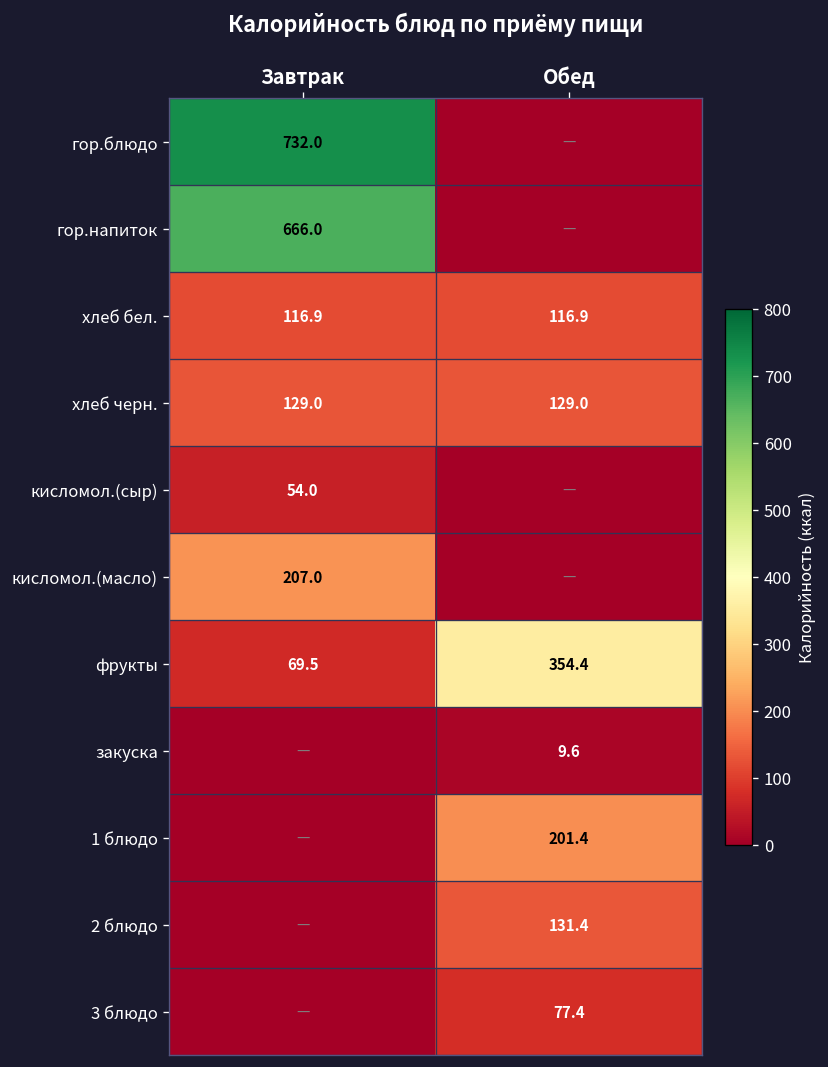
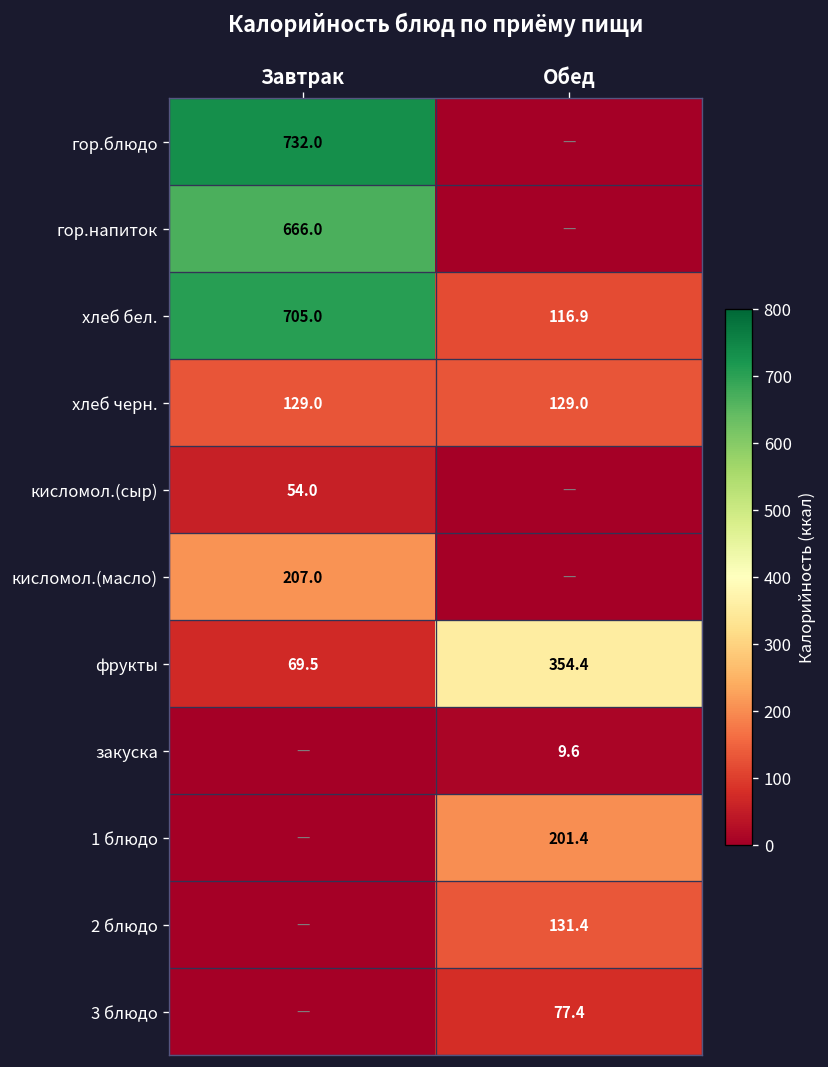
хлеб бел., Завтрак: 116.9 -> 705.0
